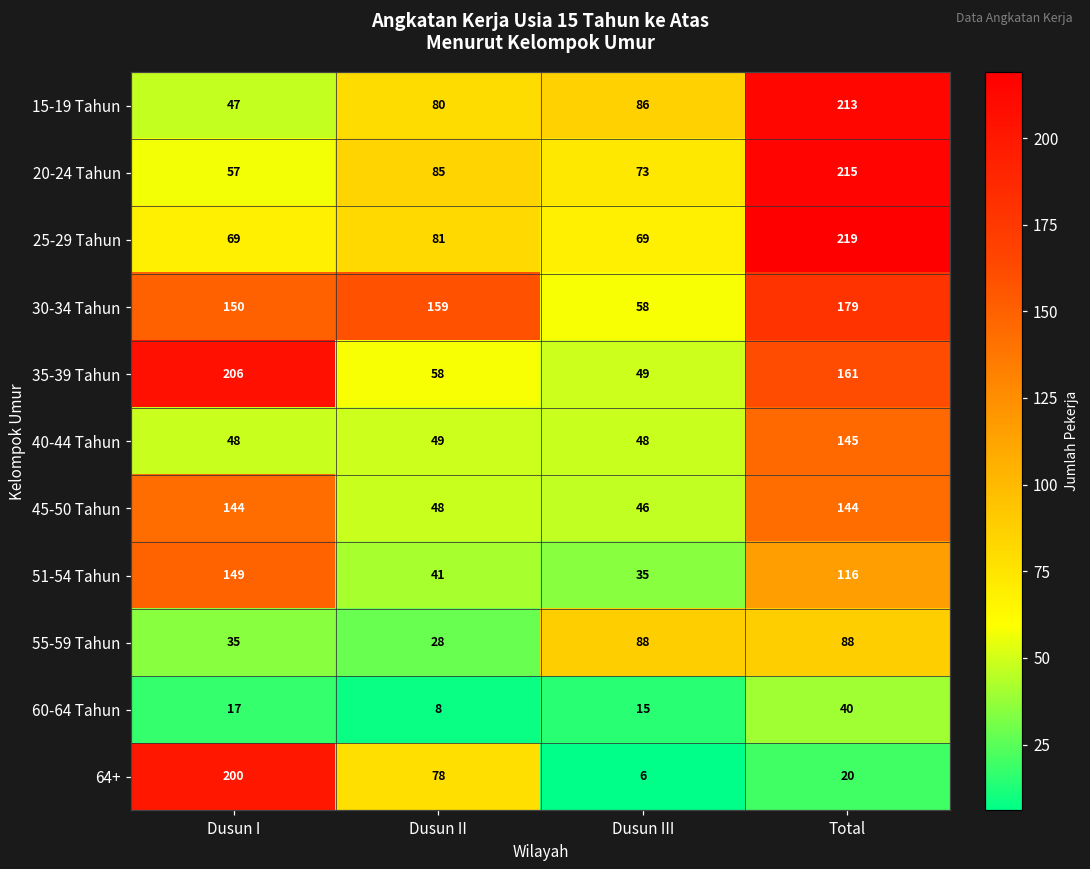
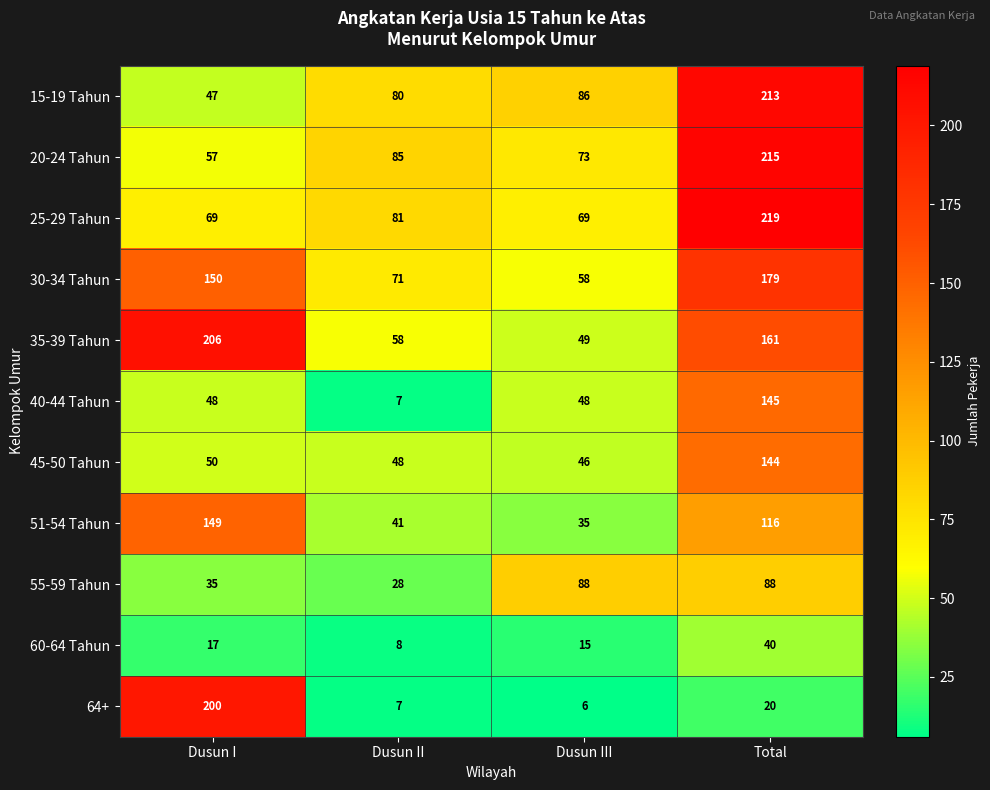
30-34 Tahun, Dusun II: 159 -> 71
40-44 Tahun, Dusun II: 49 -> 7
45-50 Tahun, Dusun I: 144 -> 50
64+, Dusun II: 78 -> 7
